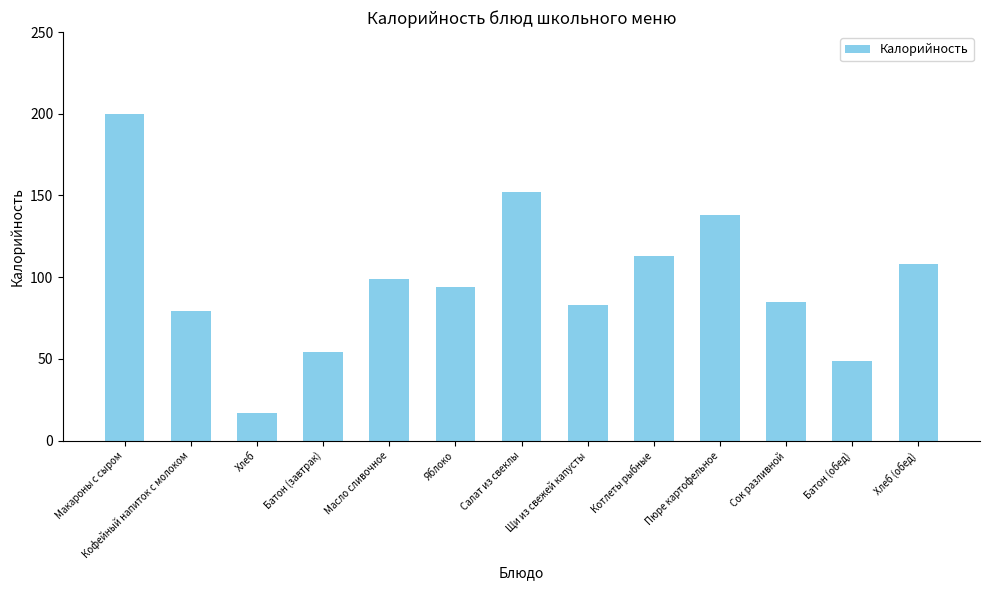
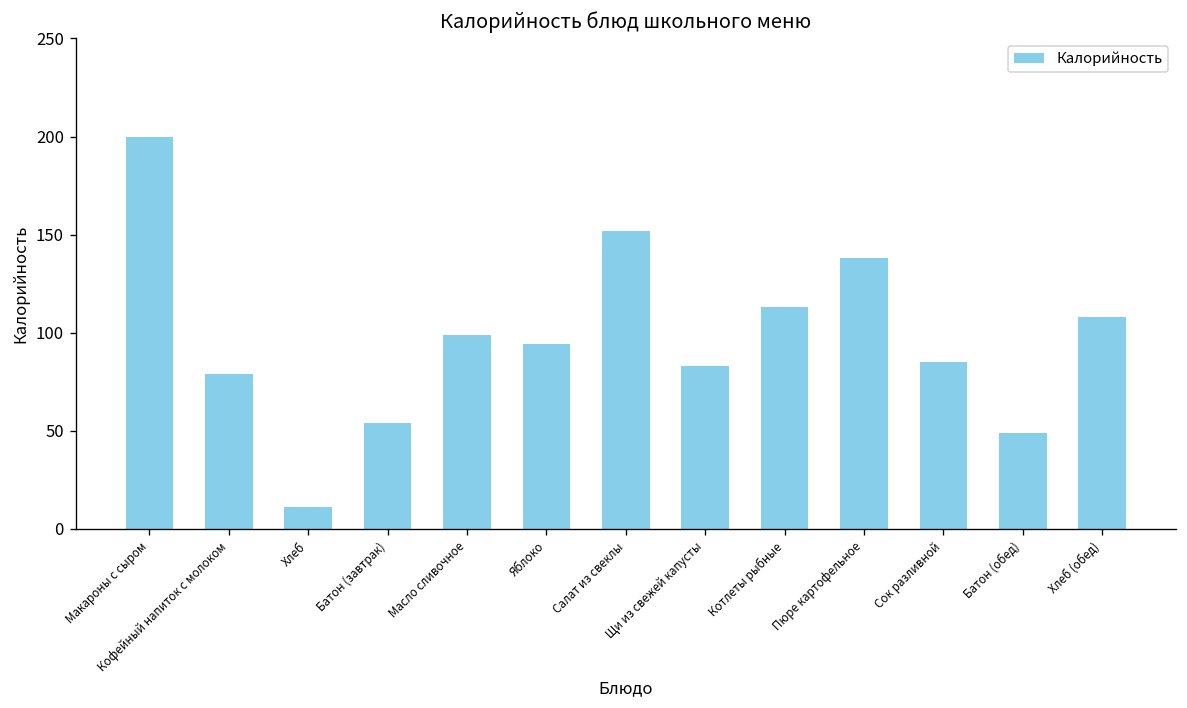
Хлеб: 17 -> 11
